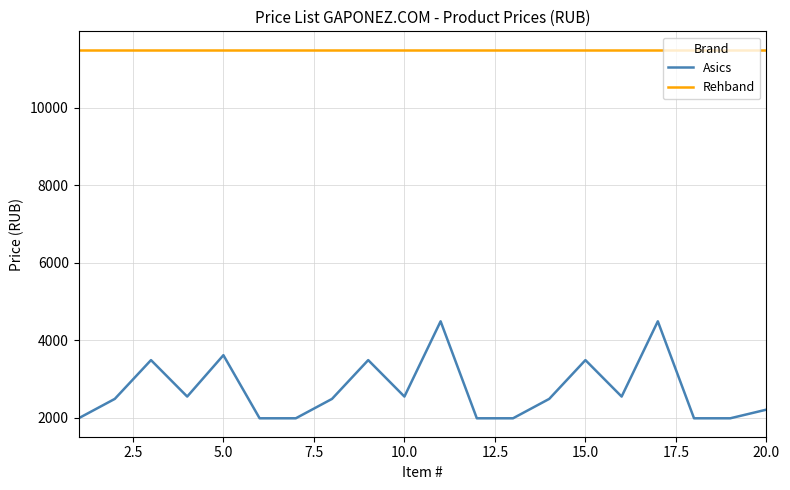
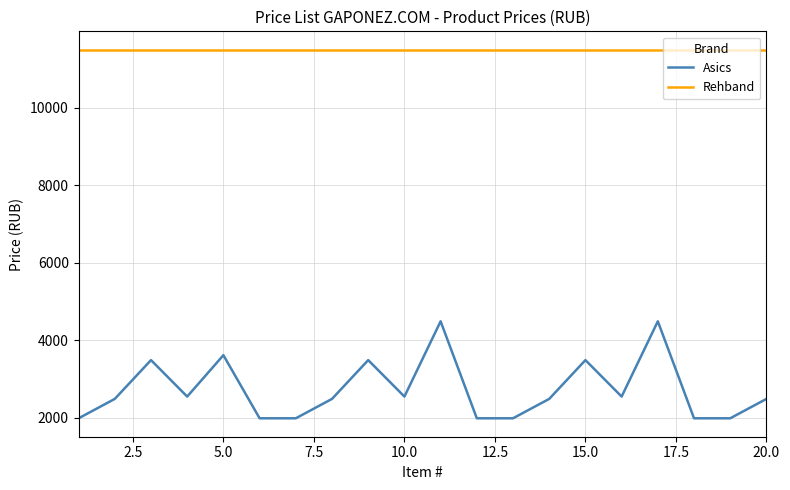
Asics, 20.0: 2200 -> 2500
